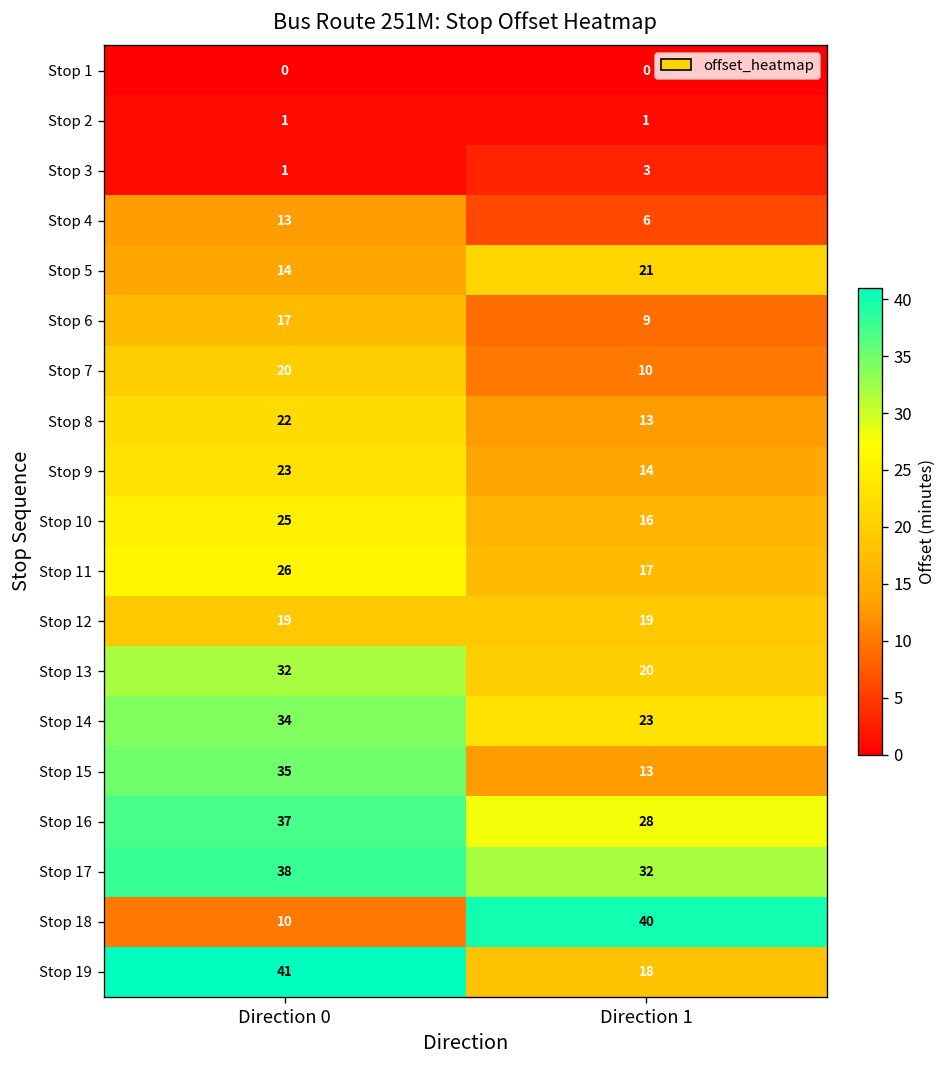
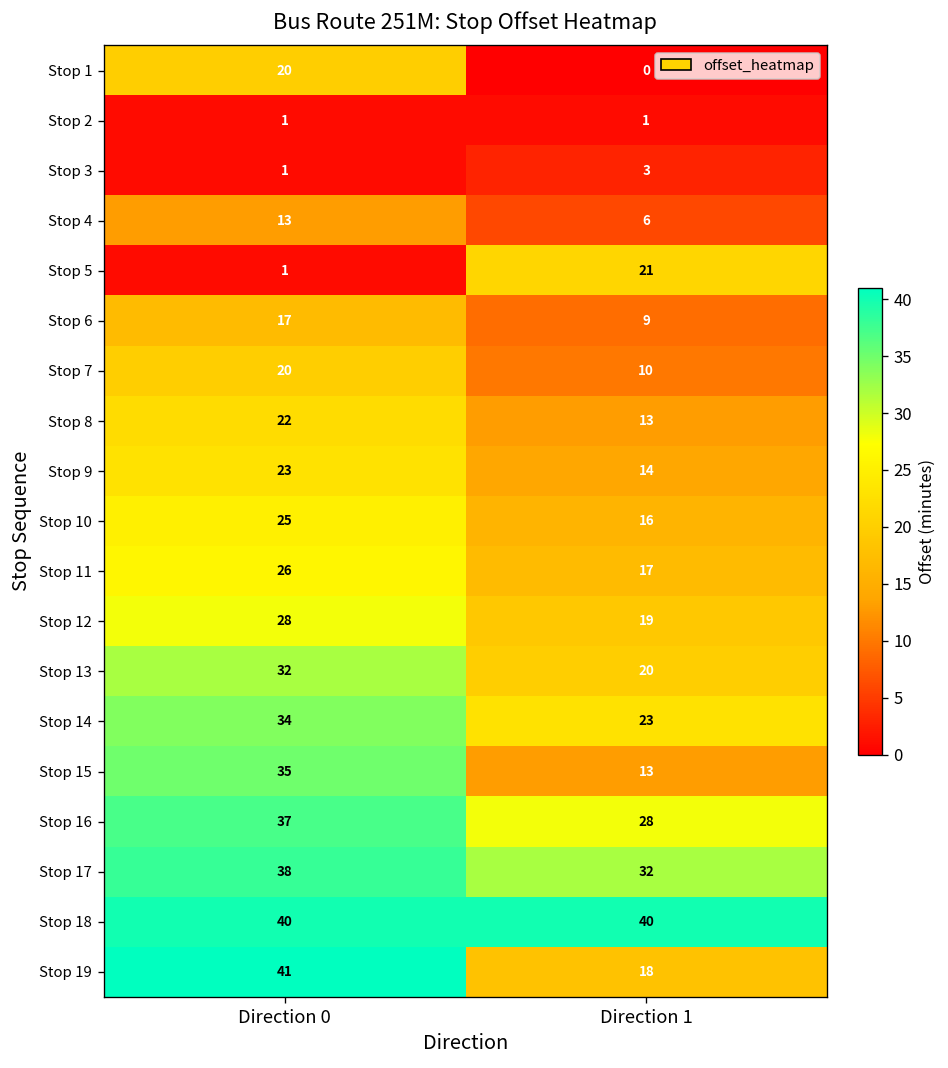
Stop 1, Direction 0: 0 -> 20
Stop 5, Direction 0: 14 -> 1
Stop 12, Direction 0: 19 -> 28
Stop 18, Direction 0: 10 -> 40
